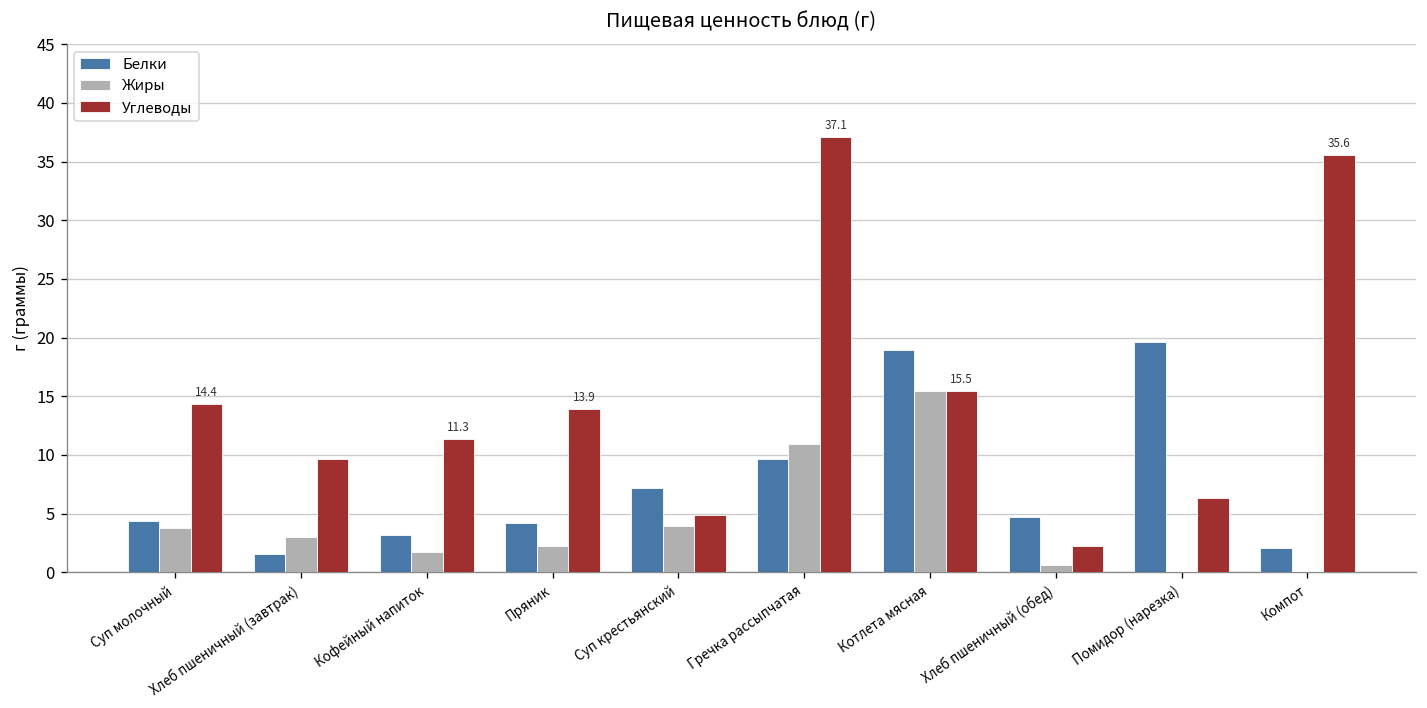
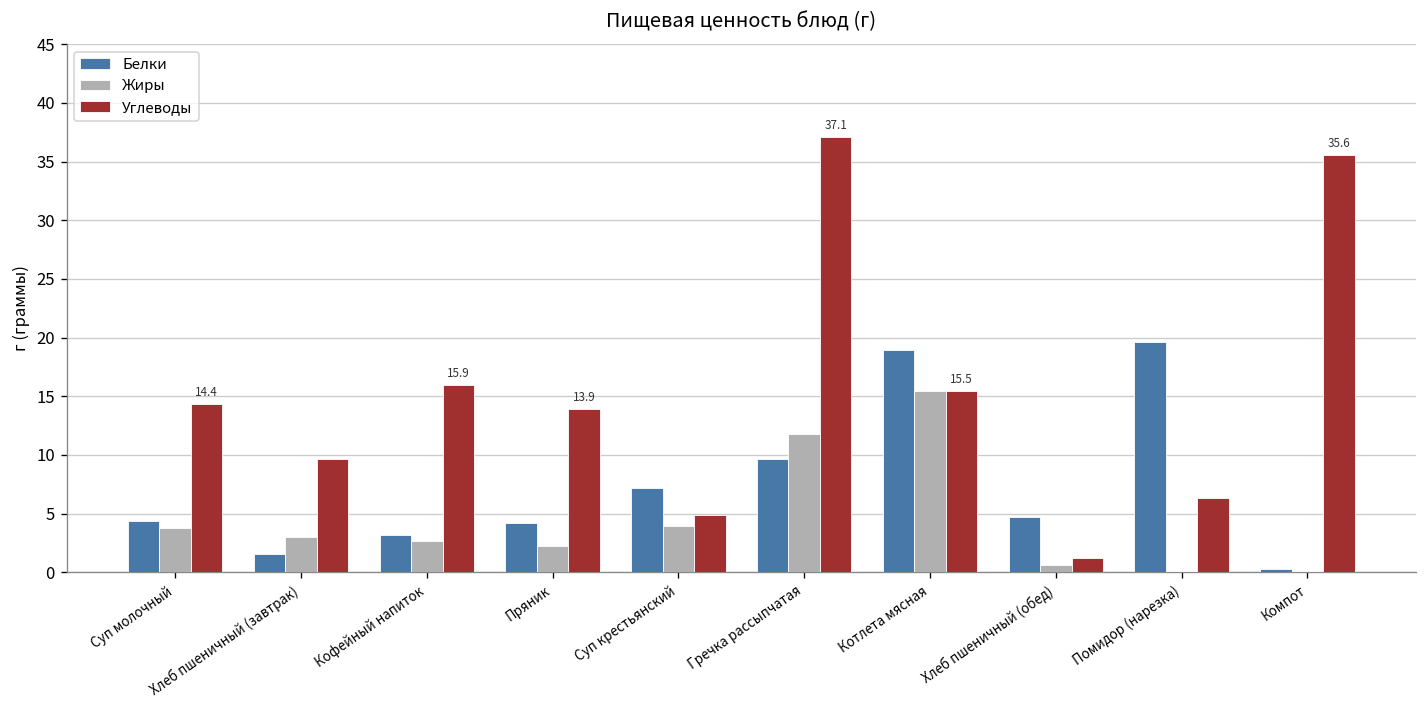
Жиры, Кофейный напиток: 2 -> 3
Углеводы, Кофейный напиток: 11.3 -> 15.9
Жиры, Гречка рассыпчатая: 11 -> 12
Углеводы, Хлеб пшеничный (обед): 2 -> 1
Белки, Компот: 2 -> 0
